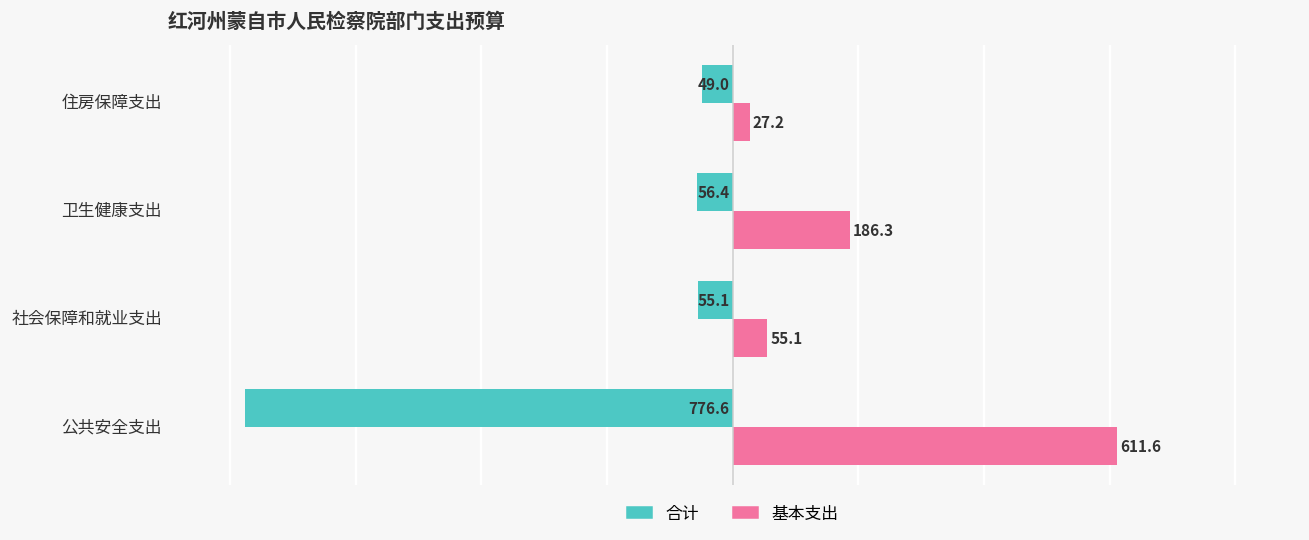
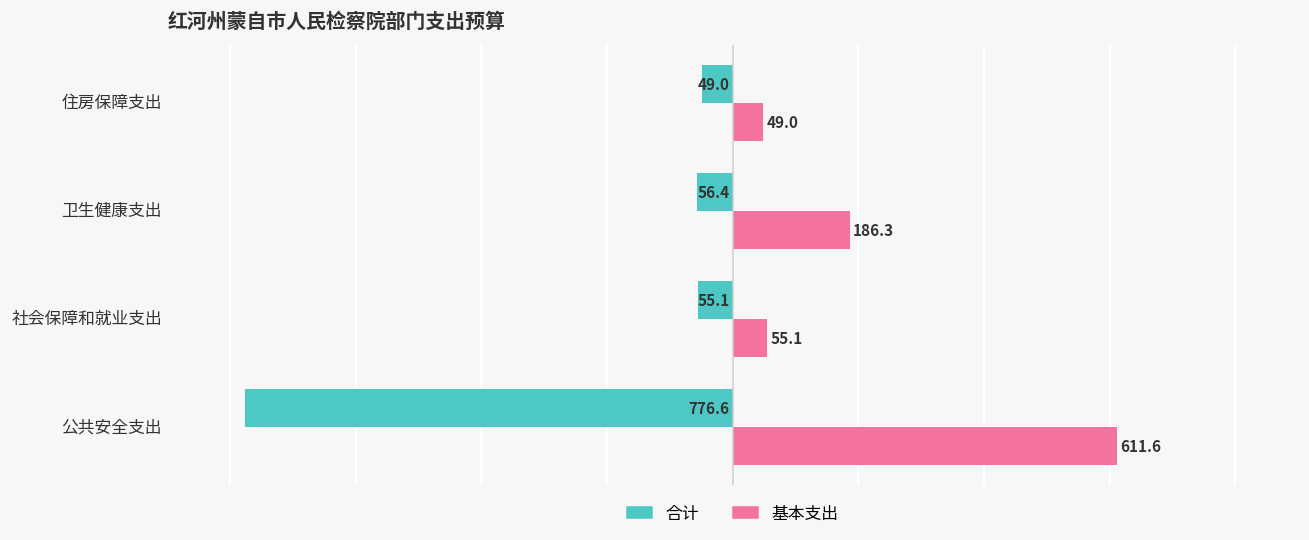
基本支出, 住房保障支出: 27.2 -> 49.0
